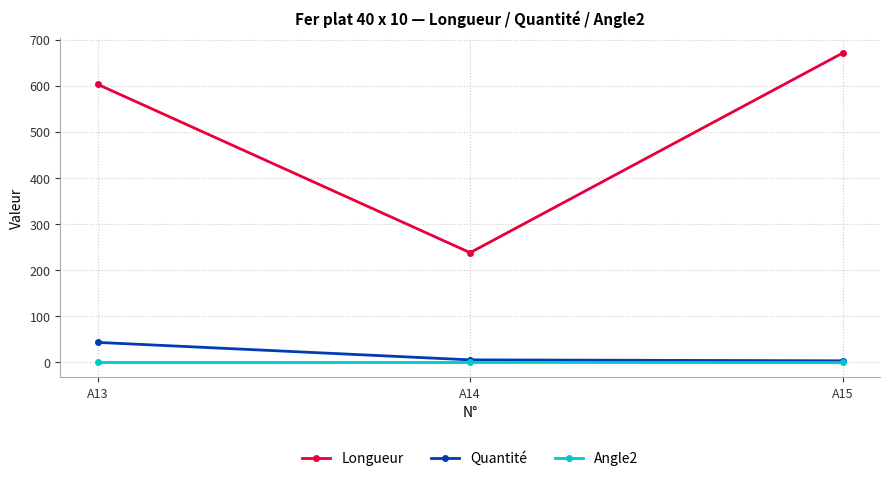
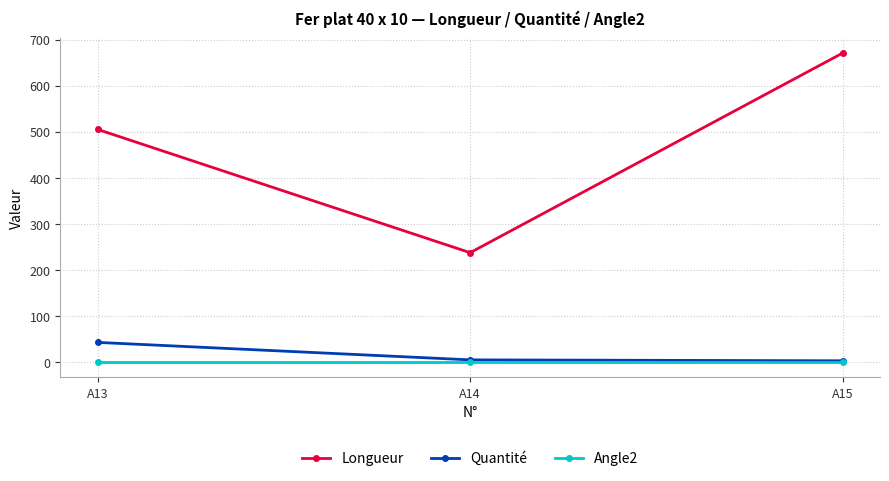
Longueur, A13: 600 -> 510
